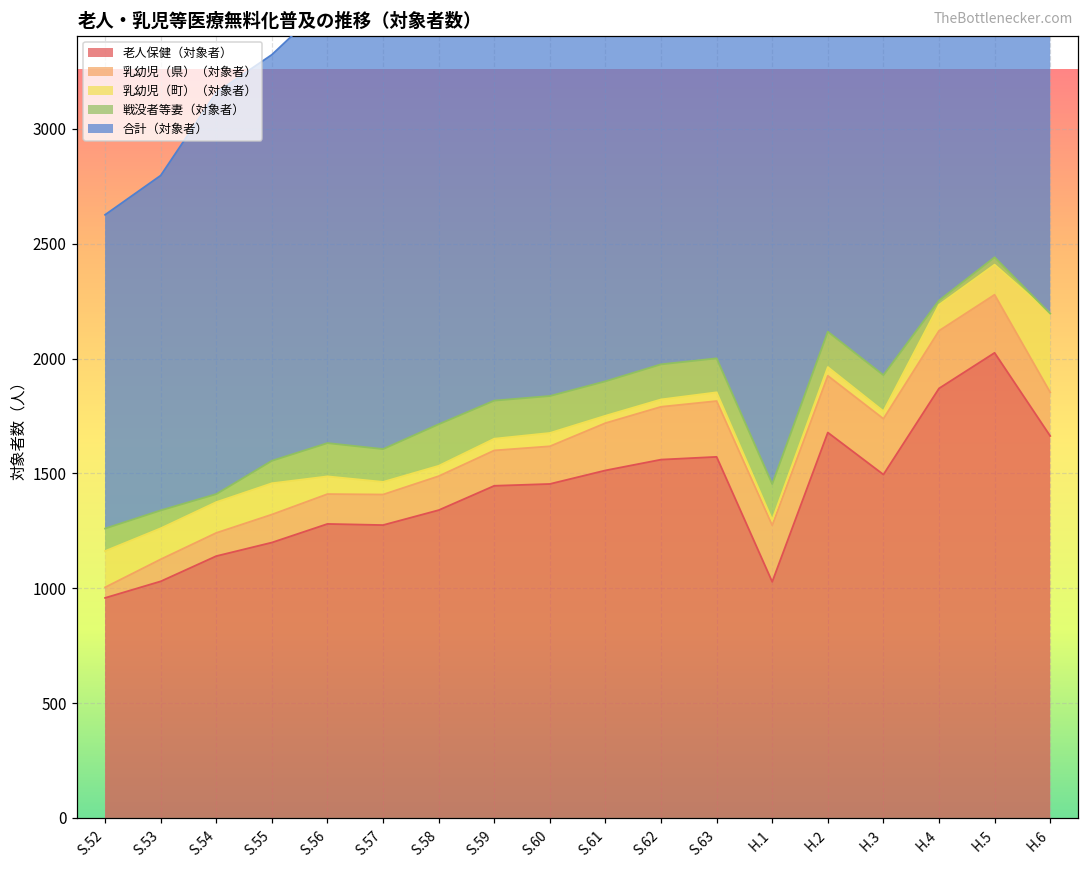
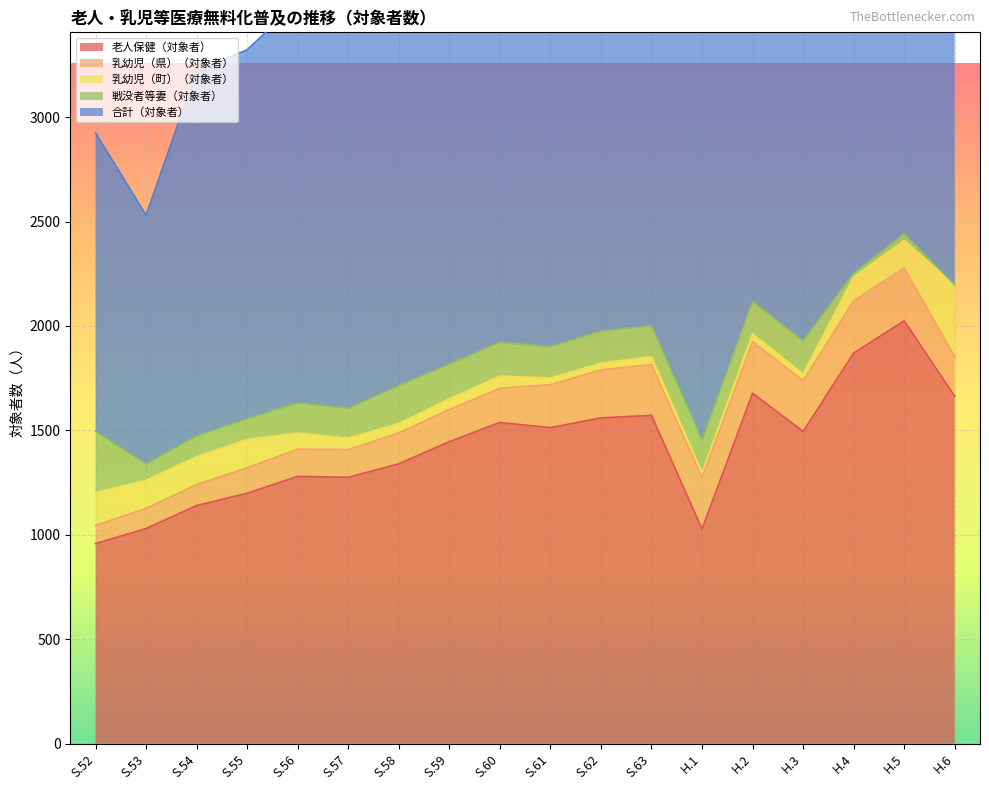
乳幼児（県）（対象者）, S.52: 50 -> 90
戦没者等妻（対象者）, S.52: 100 -> 290
合計（対象者）, S.52: 1370 -> 1430
合計（対象者）, S.53: 1460 -> 1190
戦没者等妻（対象者）, S.54: 40 -> 100
老人保健（対象者）, S.60: 1450 -> 1540
